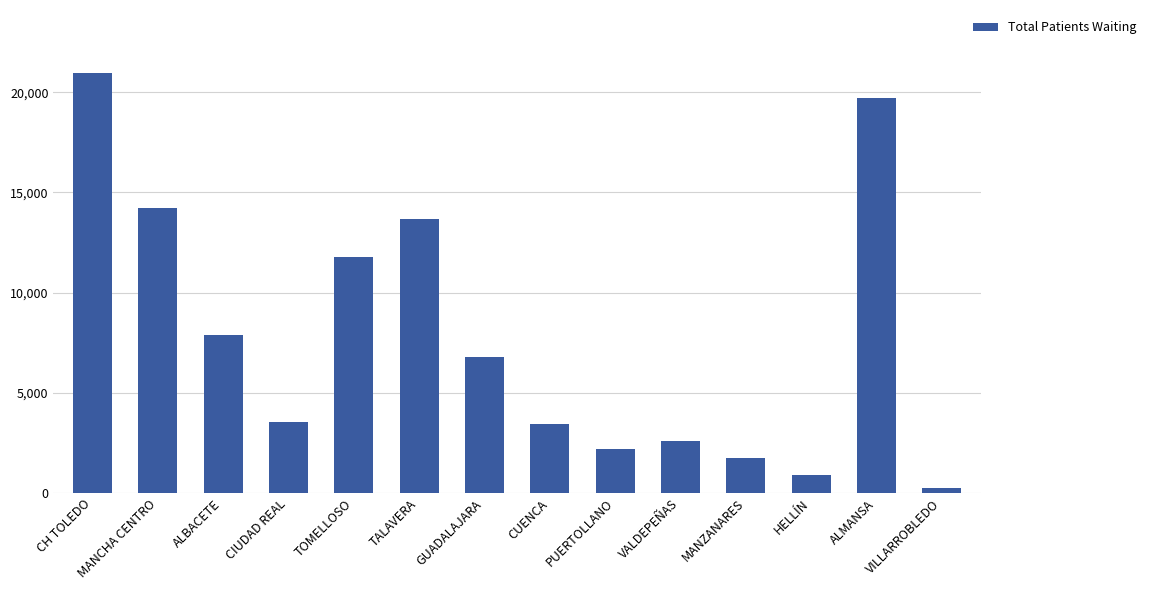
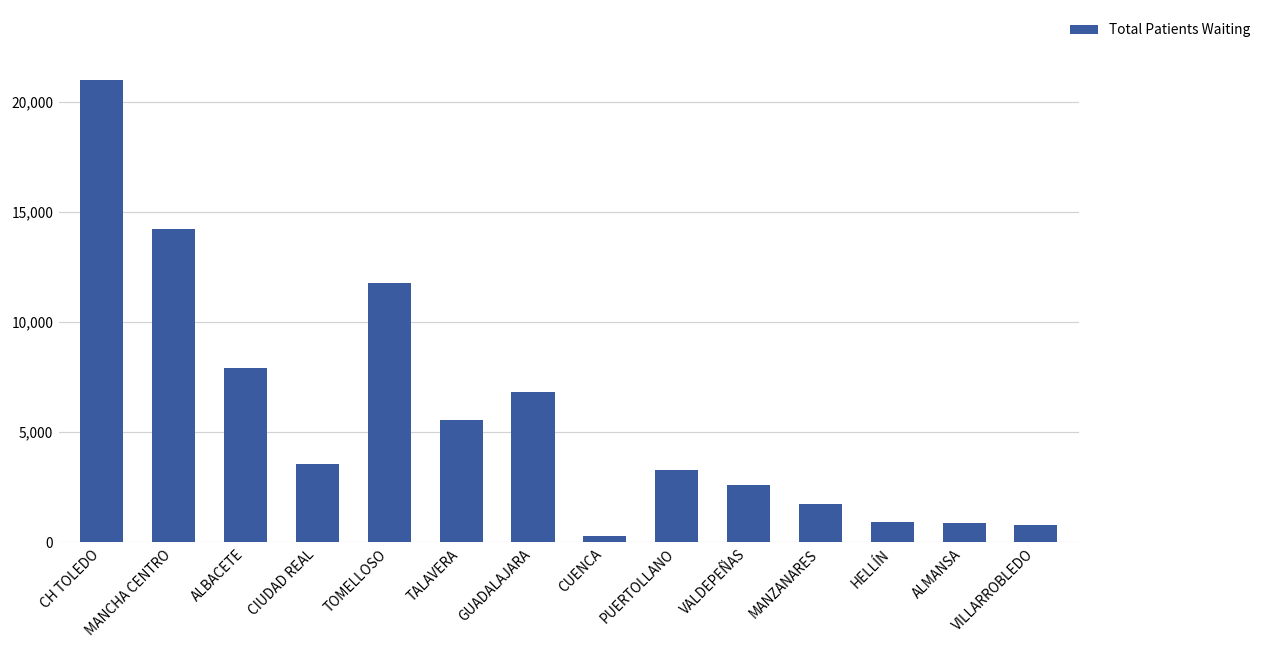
TALAVERA: 13,700 -> 5,500
CUENCA: 3,400 -> 300
PUERTOLLANO: 2,200 -> 3,300
ALMANSA: 19,700 -> 900
VILLARROBLEDO: 200 -> 800
